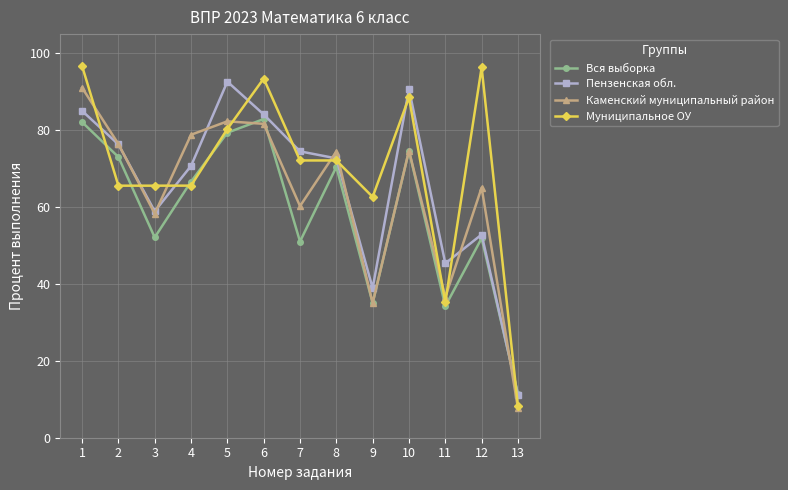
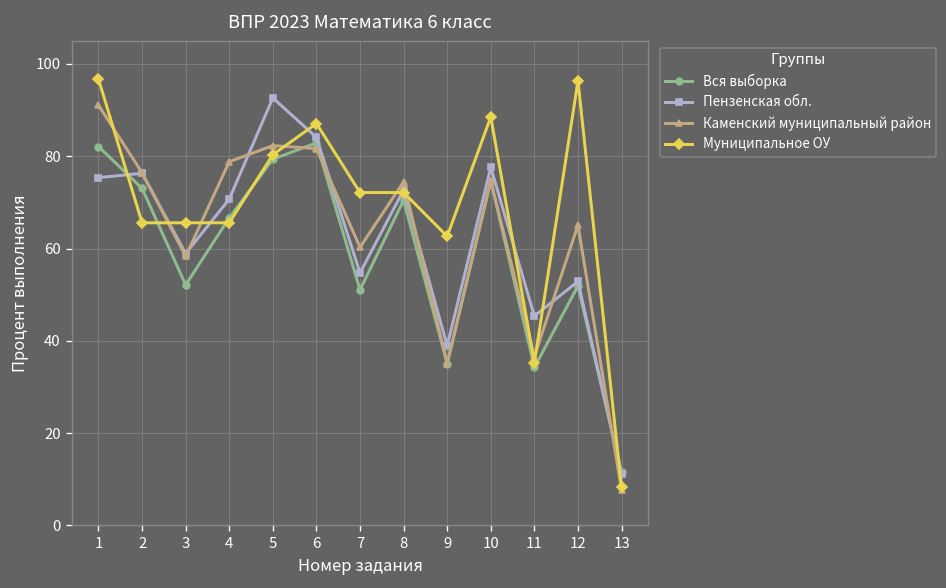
Пензенская обл., 1: 85 -> 75
Муниципальное ОУ, 6: 93 -> 87
Пензенская обл., 7: 75 -> 55
Пензенская обл., 10: 91 -> 78
